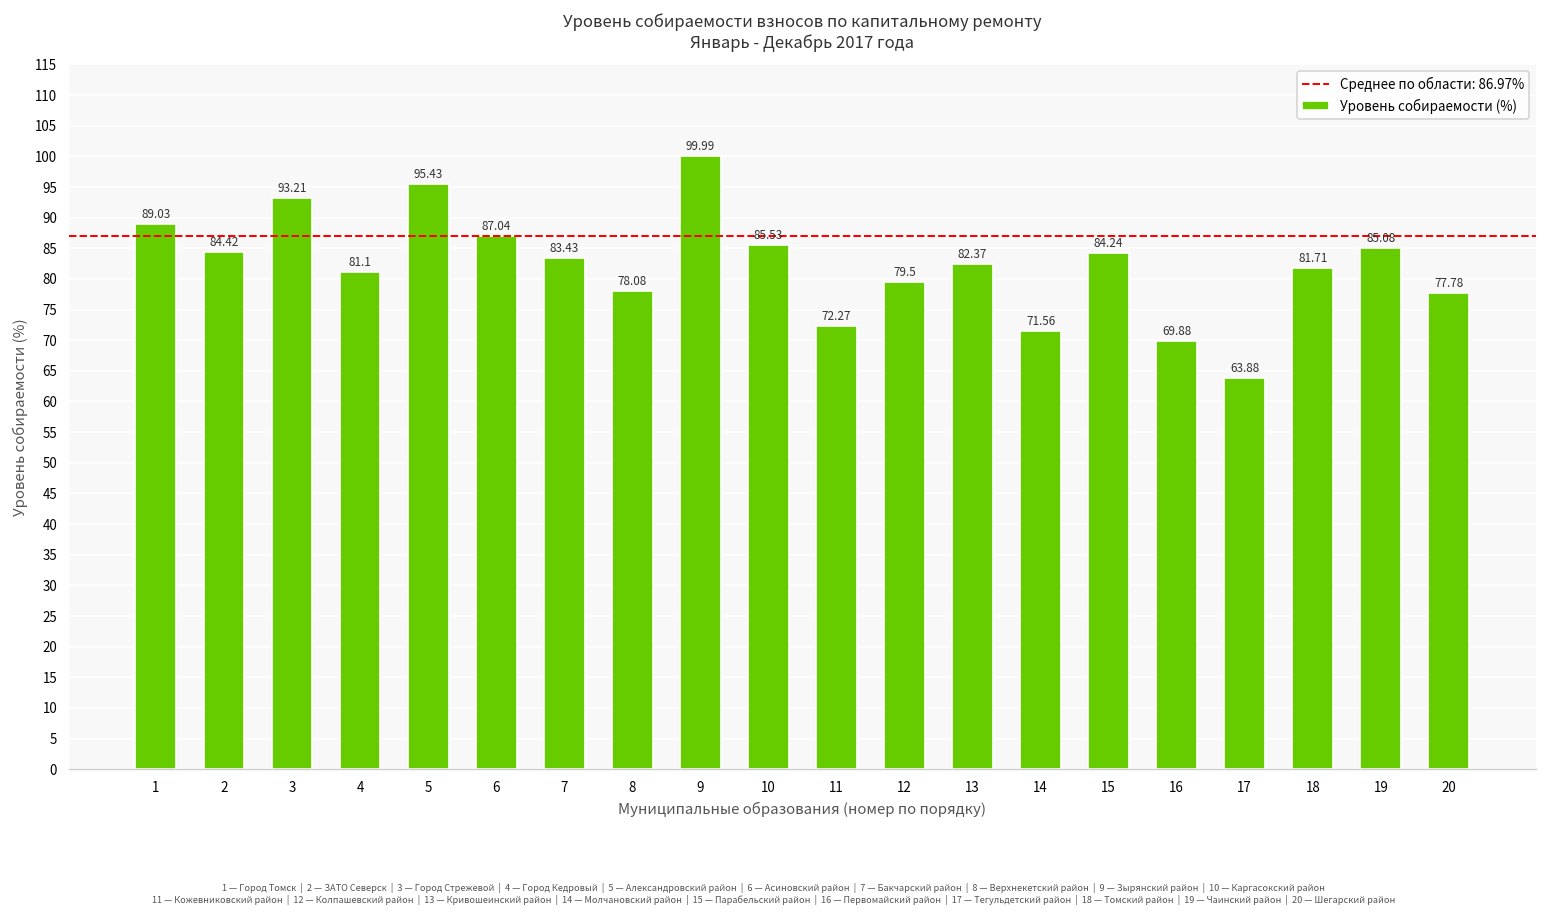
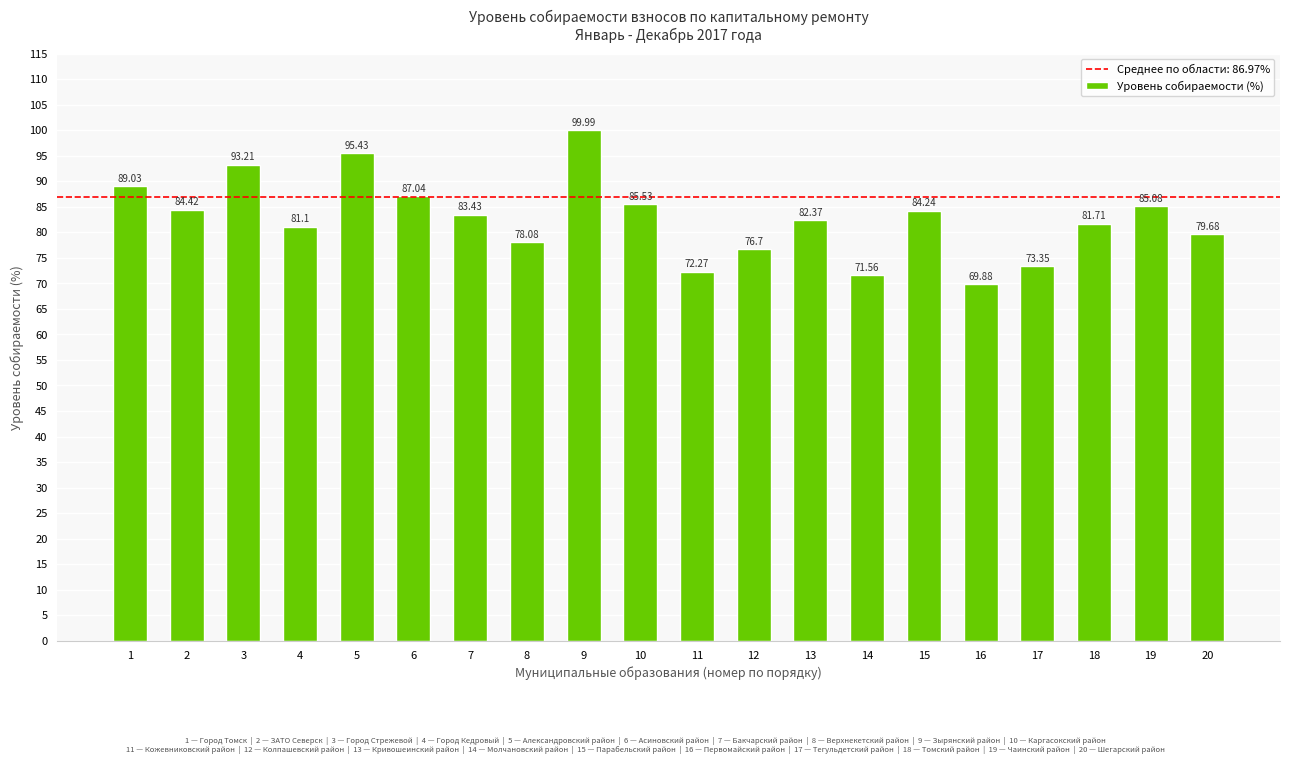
12: 79.5 -> 76.7
17: 63.88 -> 73.35
20: 77.78 -> 79.68
